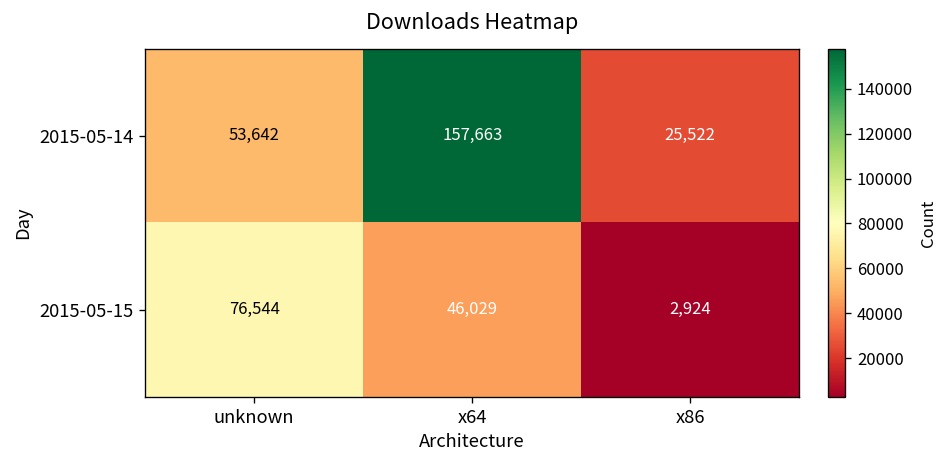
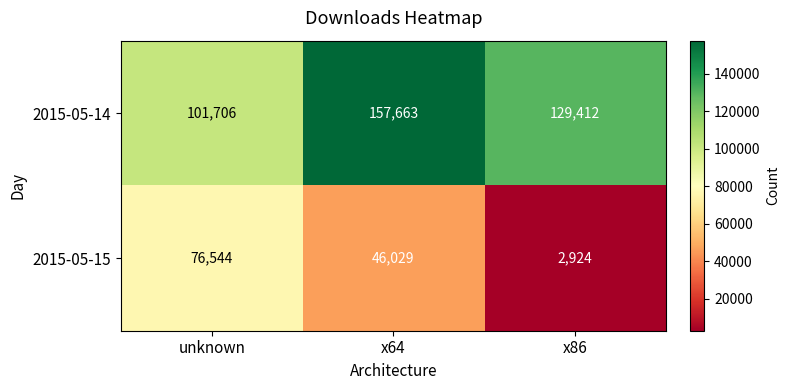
2015-05-14, unknown: 53,642 -> 101,706
2015-05-14, x86: 25,522 -> 129,412
